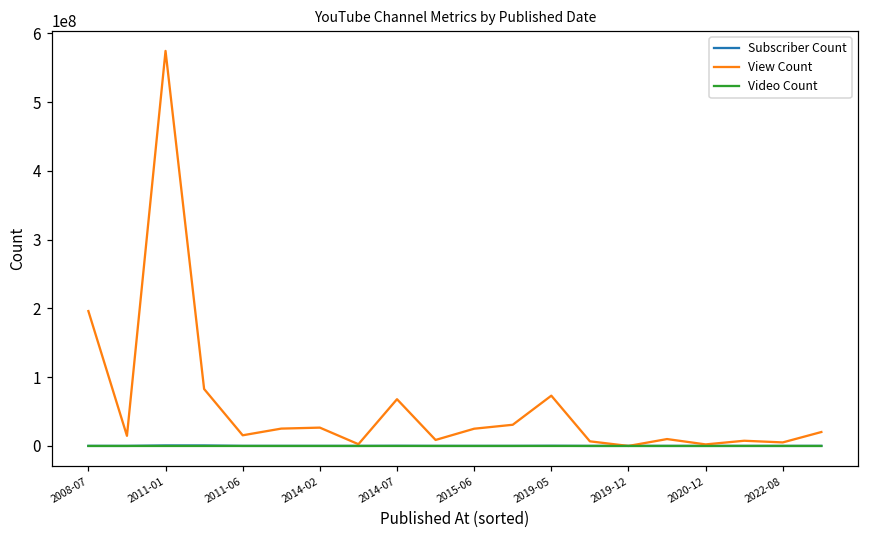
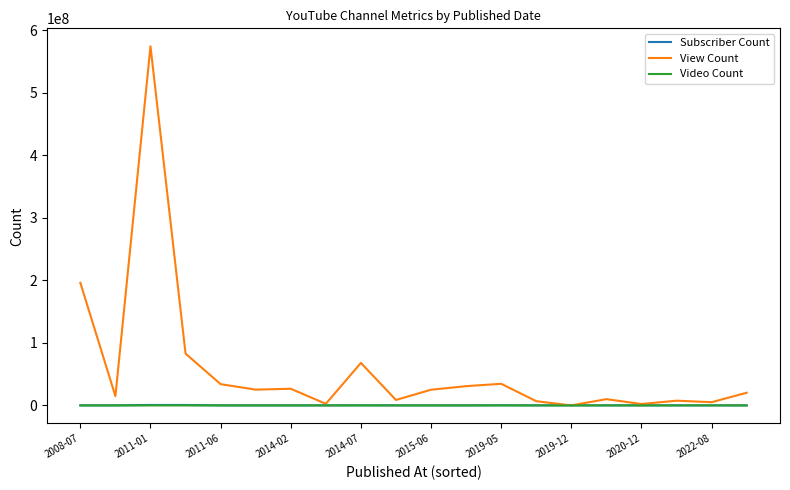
View Count, 2011-06: 20000000 -> 30000000
View Count, 2019-05: 70000000 -> 30000000
